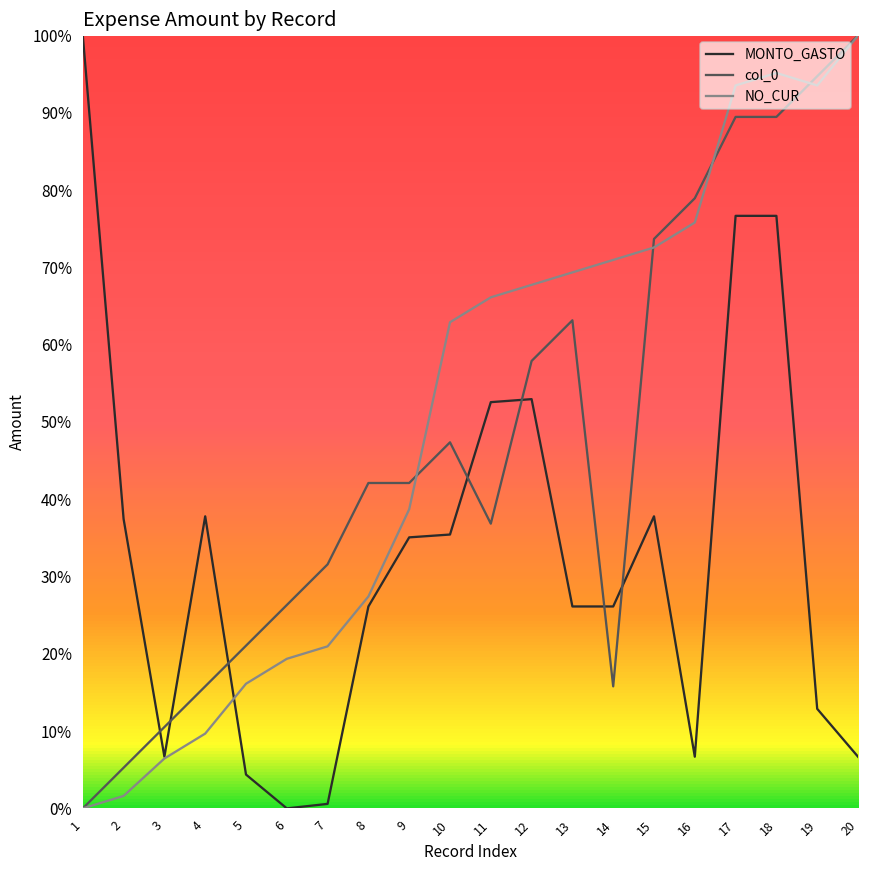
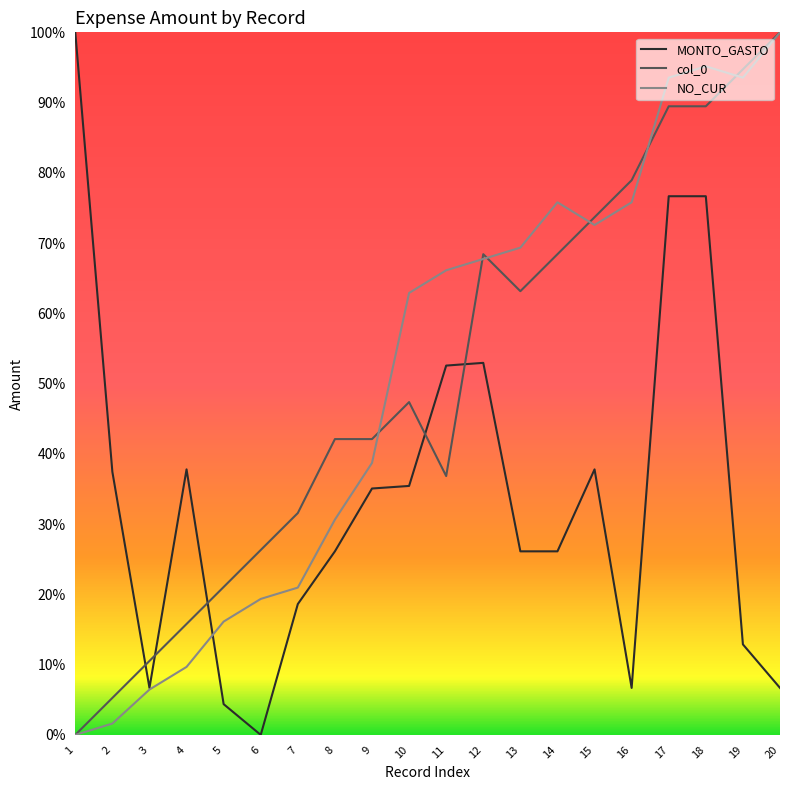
MONTO_GASTO, 7: 1% -> 19%
NO_CUR, 8: 27% -> 31%
col_0, 12: 58% -> 68%
col_0, 14: 16% -> 68%
NO_CUR, 14: 71% -> 76%
